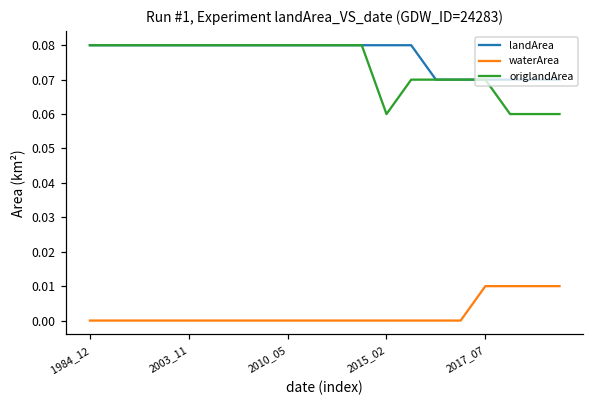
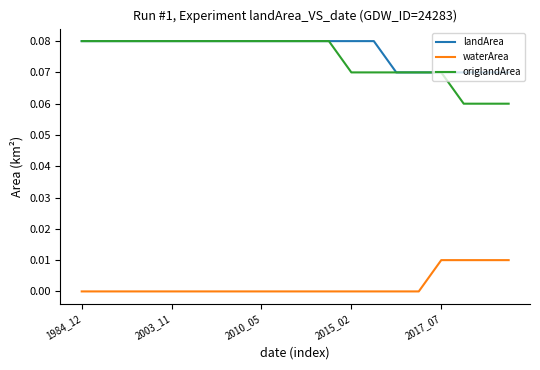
origlandArea, 2015_02: 0.06 -> 0.07
